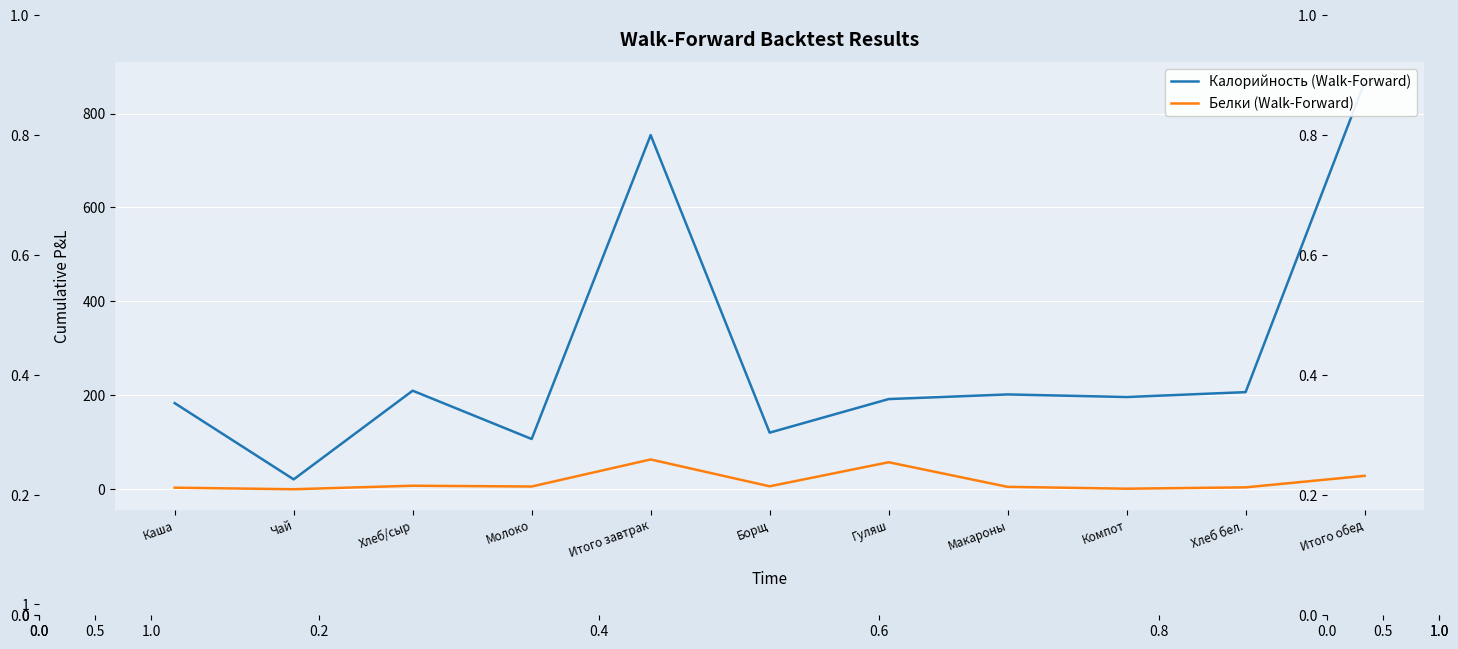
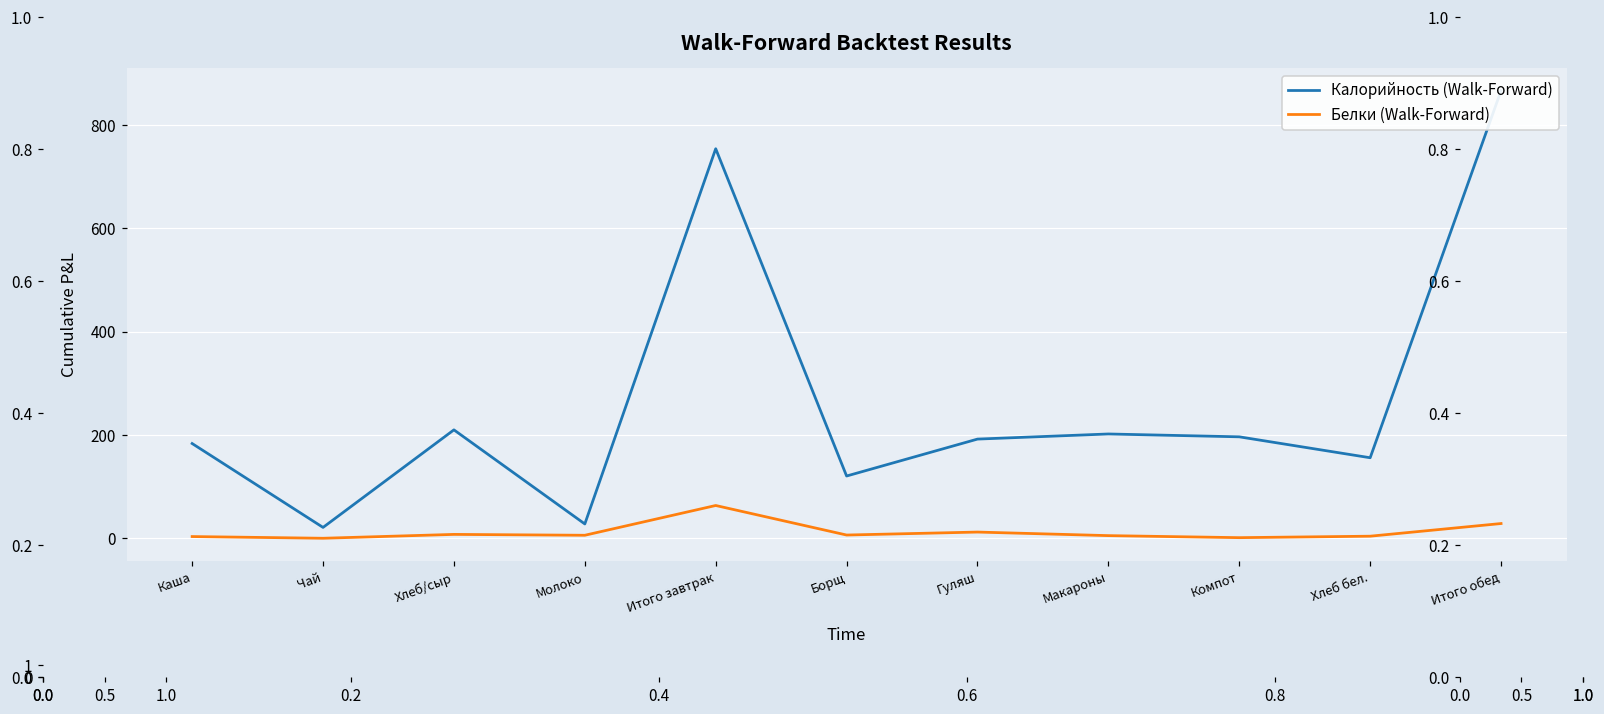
Калорийность (Walk-Forward), Молоко: 110 -> 30
Белки (Walk-Forward), Гуляш: 60 -> 10
Калорийность (Walk-Forward), Хлеб бел.: 210 -> 160
